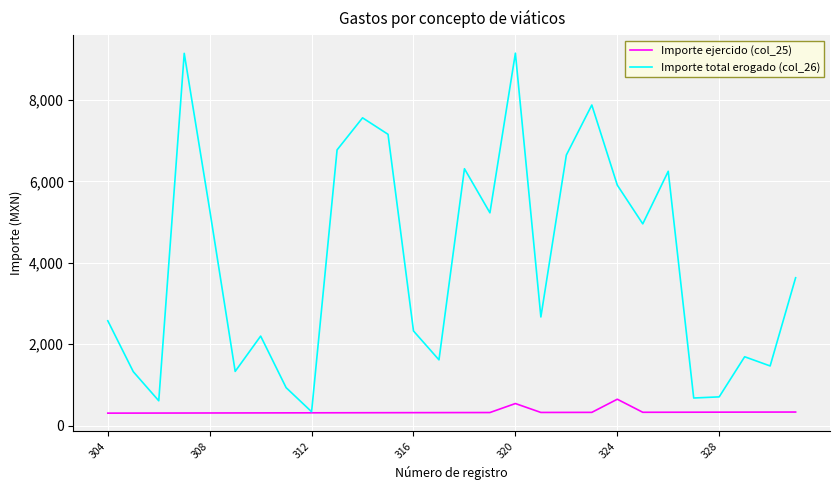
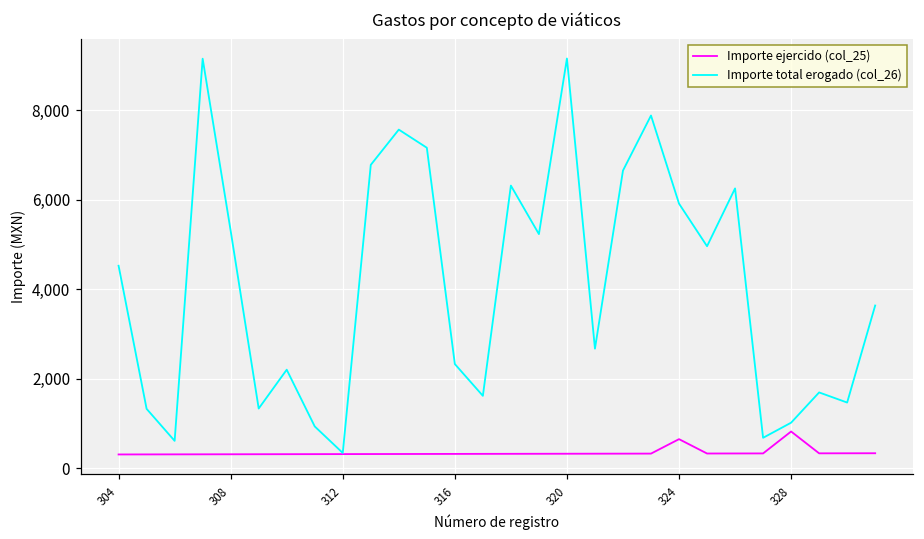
Importe total erogado (col_26), 304: 2,600 -> 4,500
Importe ejercido (col_25), 320: 500 -> 300
Importe ejercido (col_25), 328: 300 -> 800
Importe total erogado (col_26), 328: 700 -> 1,000
